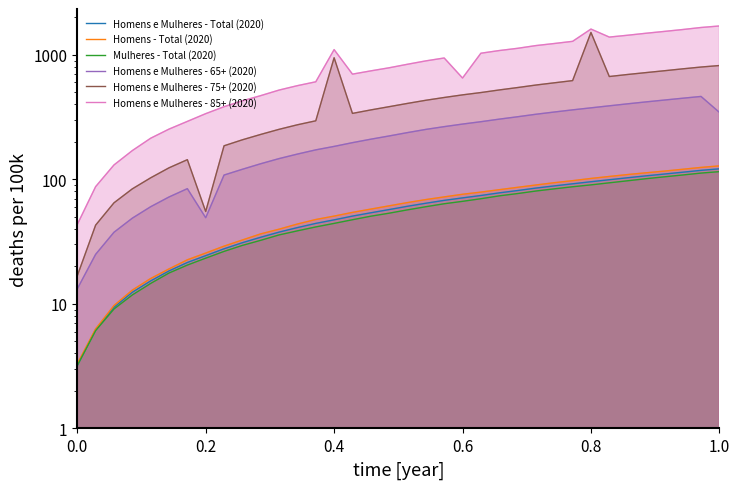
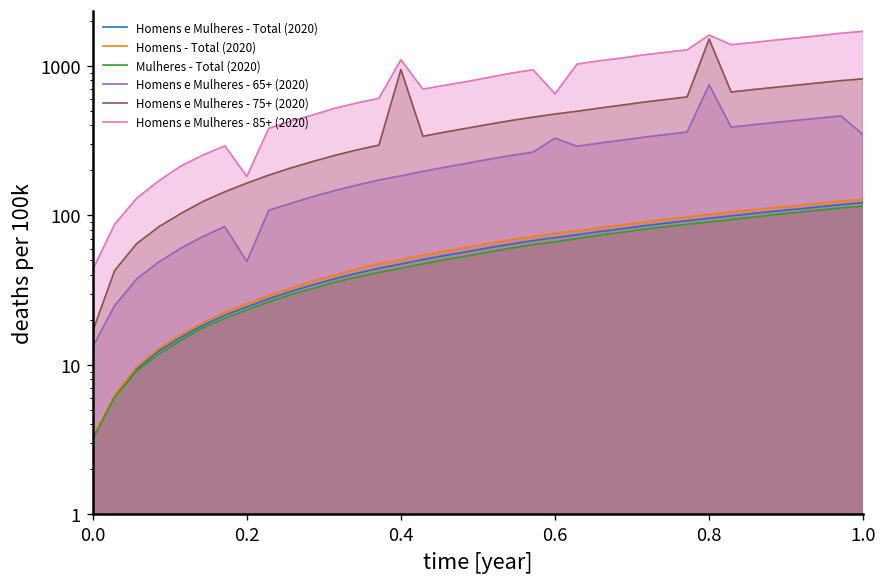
Homens e Mulheres - 75+ (2020), 0.2: 60 -> 160
Homens e Mulheres - 85+ (2020), 0.2: 340 -> 180
Homens e Mulheres - 65+ (2020), 0.6: 280 -> 330
Homens e Mulheres - 65+ (2020), 0.8: 380 -> 700
